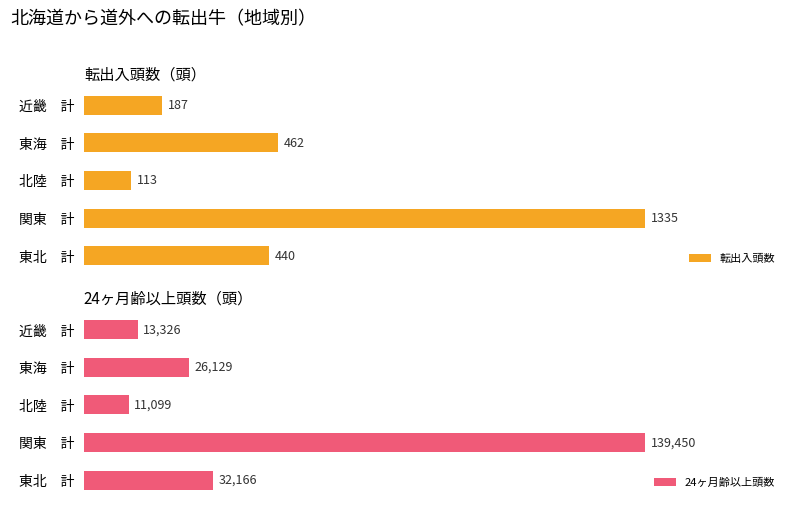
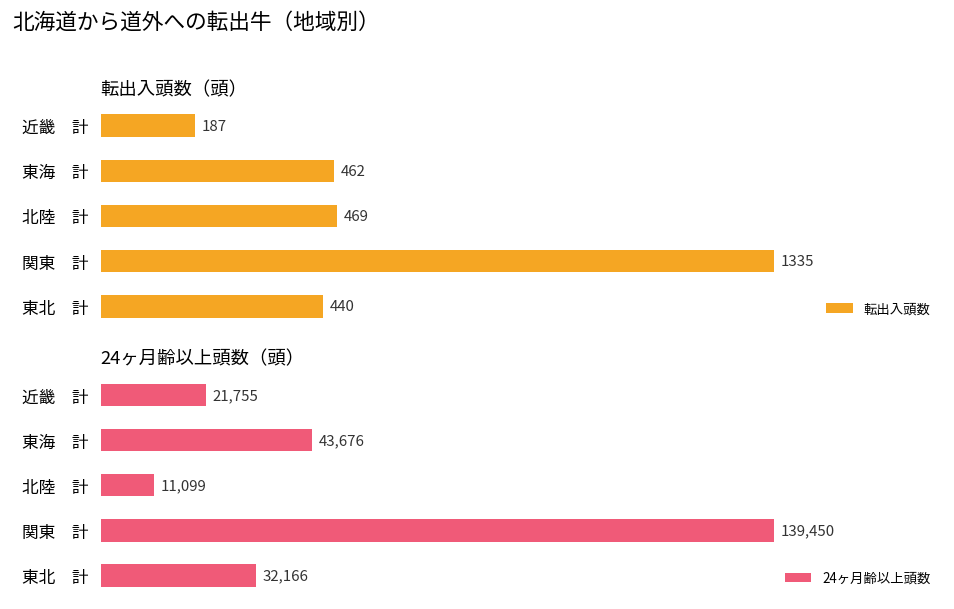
転出入頭数（頭）, 北陸 計: 113 -> 469
24ヶ月齢以上頭数（頭）, 近畿 計: 13,326 -> 21,755
24ヶ月齢以上頭数（頭）, 東海 計: 26,129 -> 43,676
